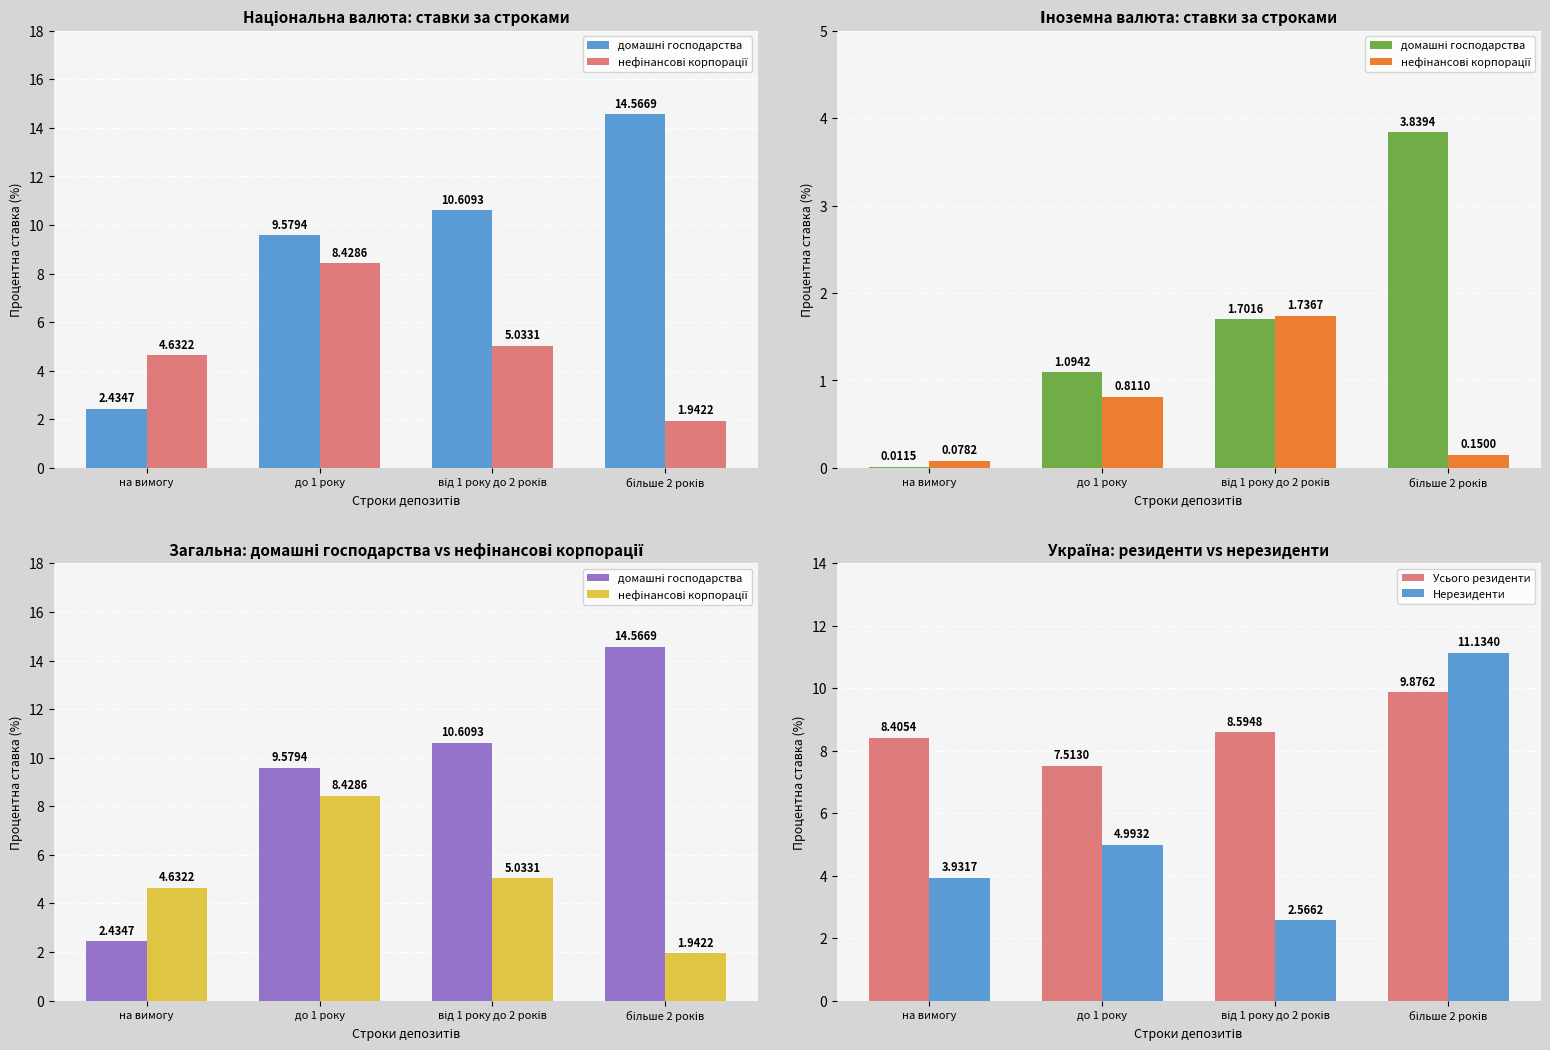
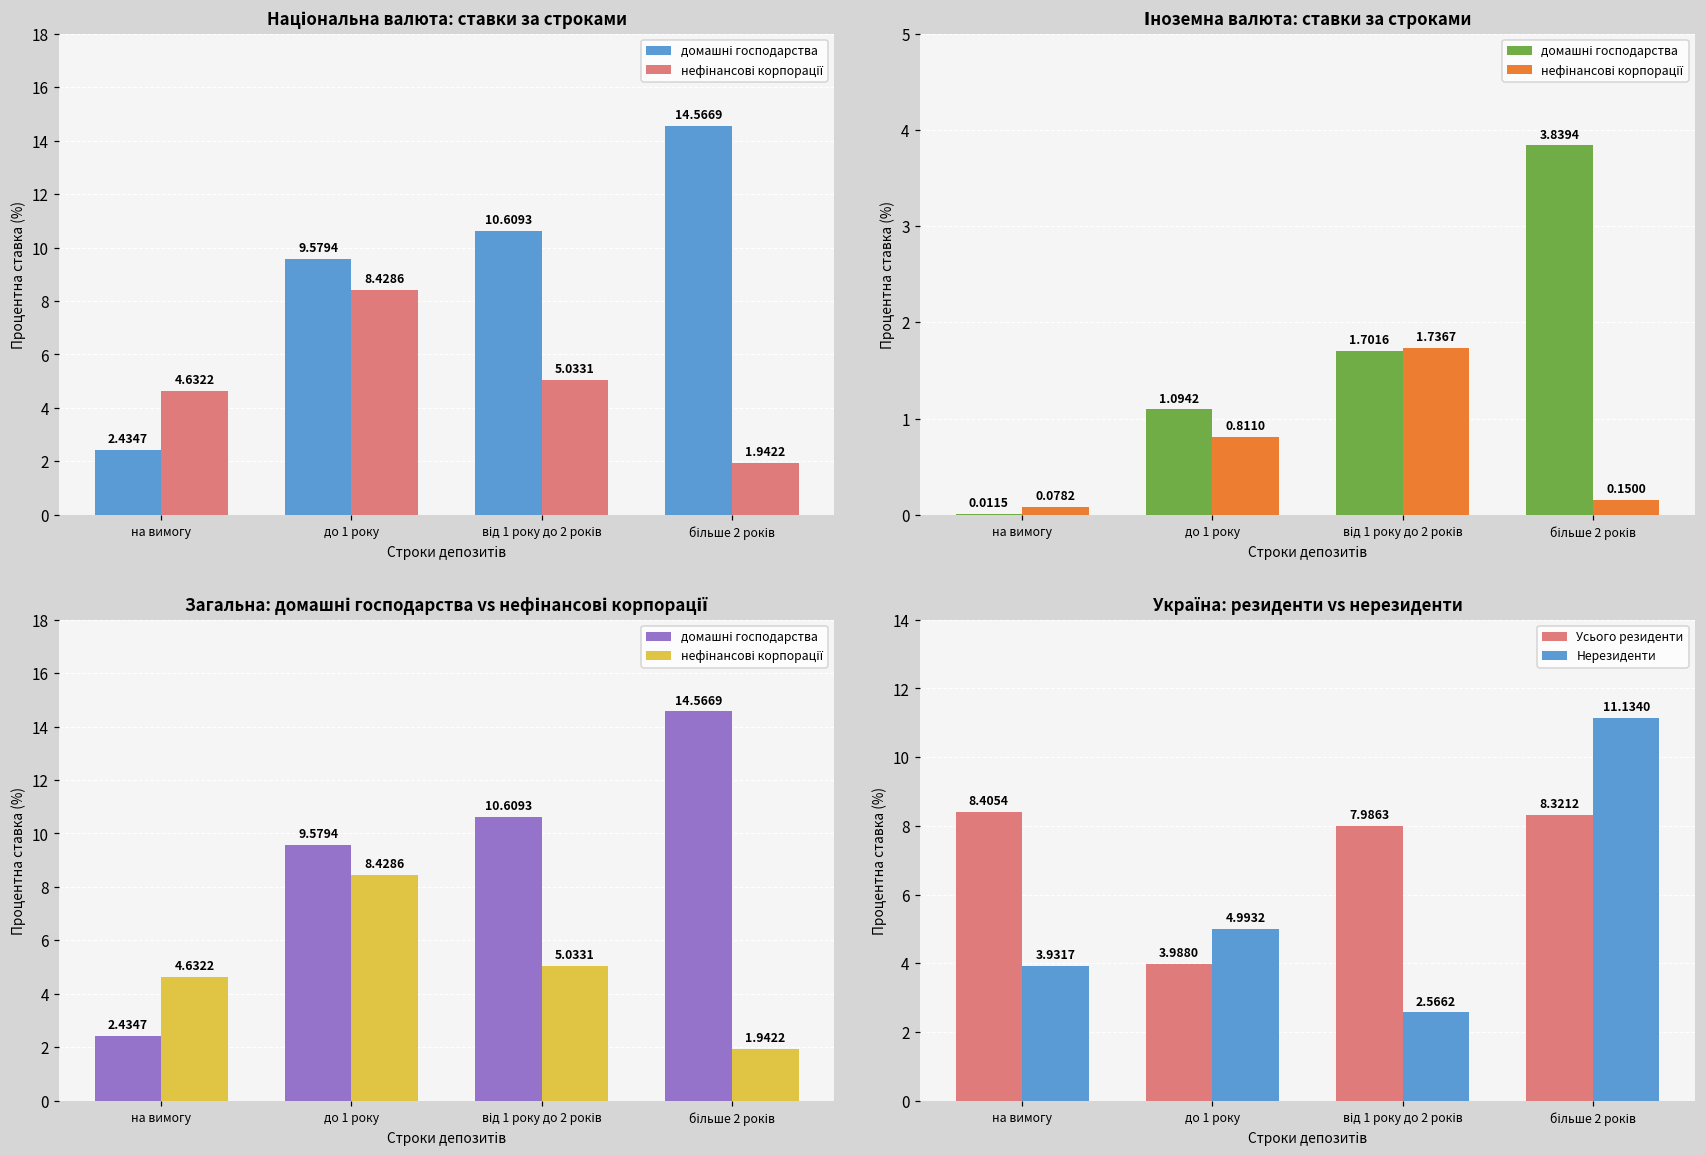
Україна: резиденти vs нерезиденти, Усього резиденти, до 1 року: 7.5130 -> 3.9880
Україна: резиденти vs нерезиденти, Усього резиденти, від 1 року до 2 років: 8.5948 -> 7.9863
Україна: резиденти vs нерезиденти, Усього резиденти, більше 2 років: 9.8762 -> 8.3212
